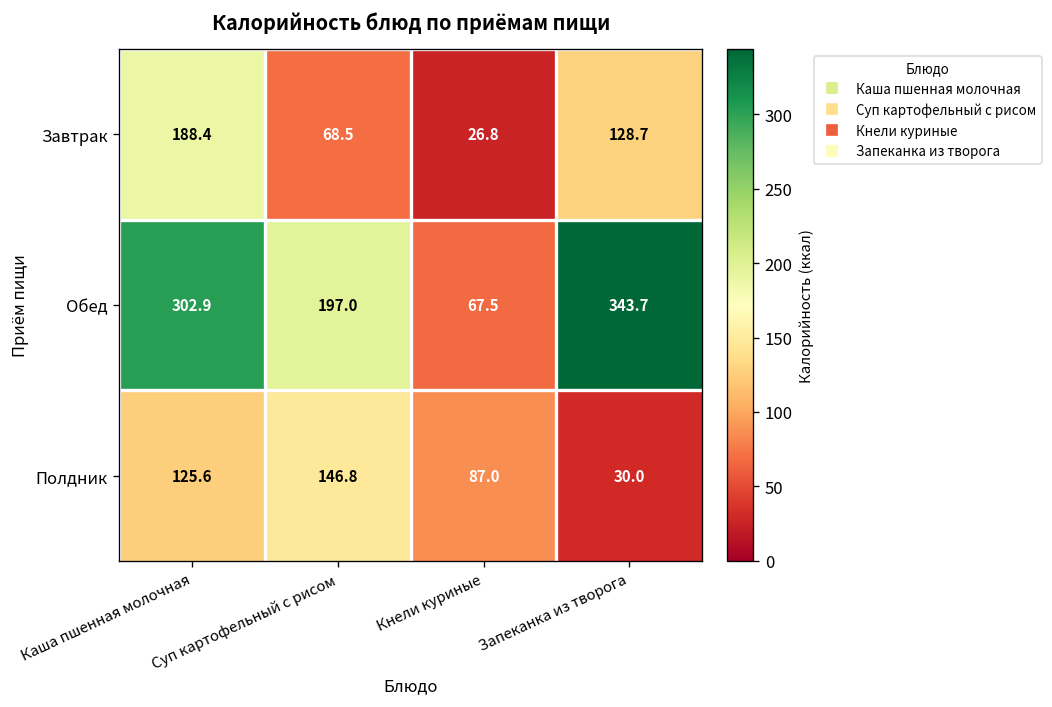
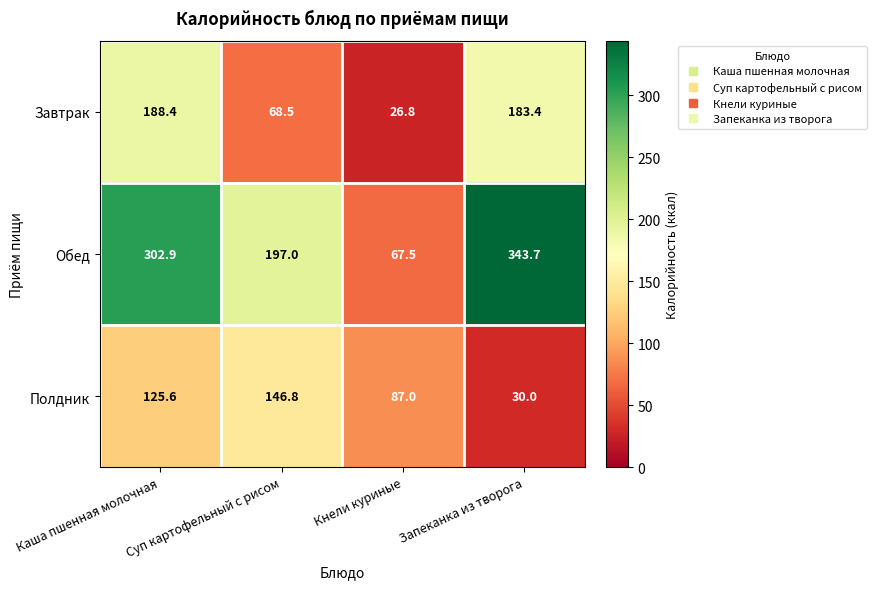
Завтрак, Запеканка из творога: 128.7 -> 183.4
